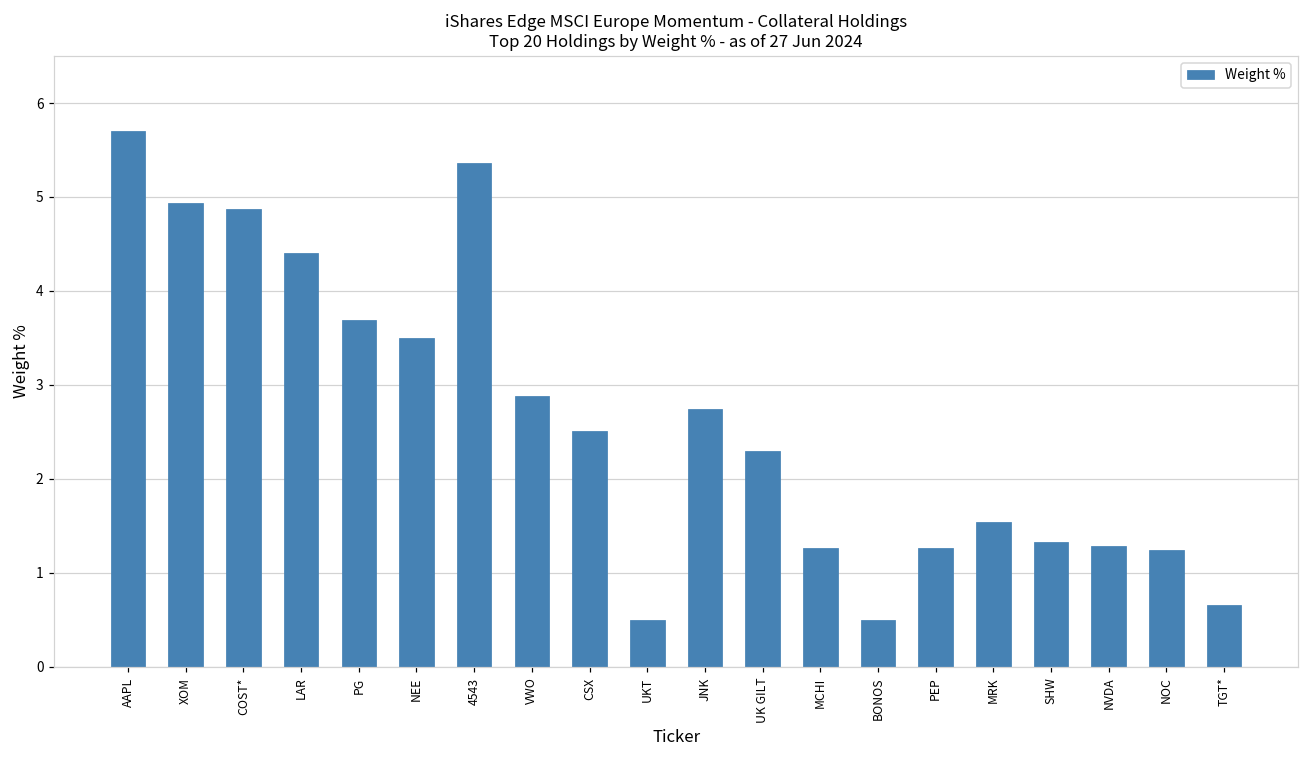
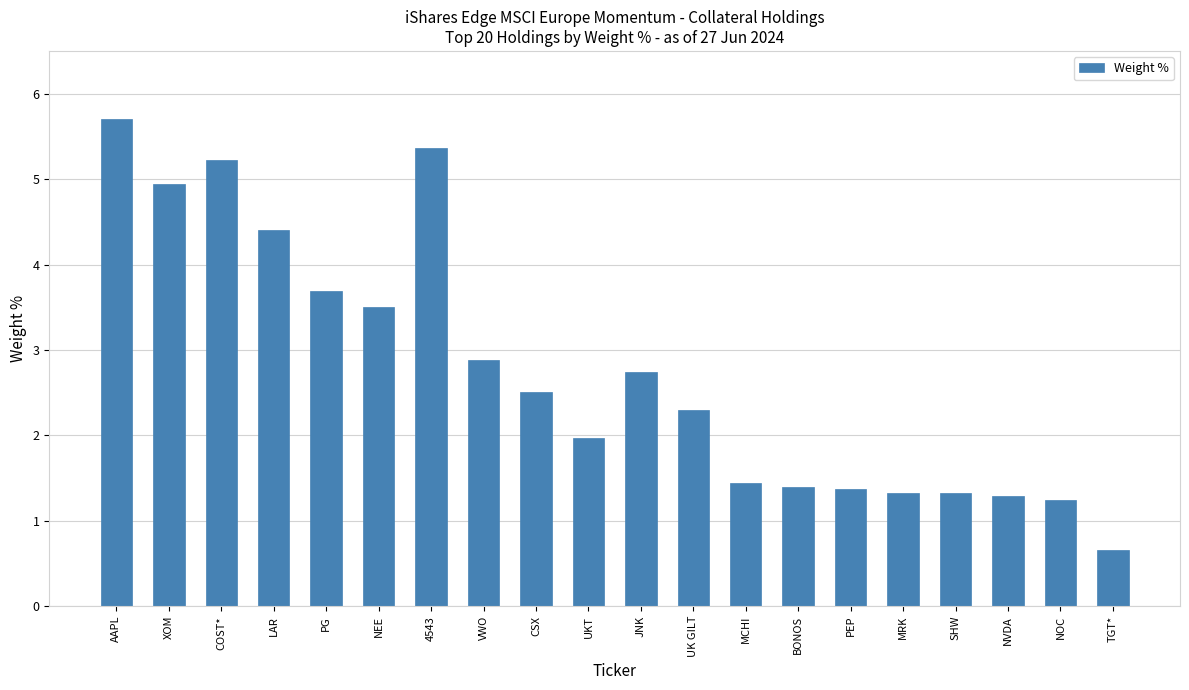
COST*: 4.9 -> 5.2
UKT: 0.5 -> 2.0
MCHI: 1.3 -> 1.4
BONOS: 0.5 -> 1.4
PEP: 1.3 -> 1.4
MRK: 1.5 -> 1.3
